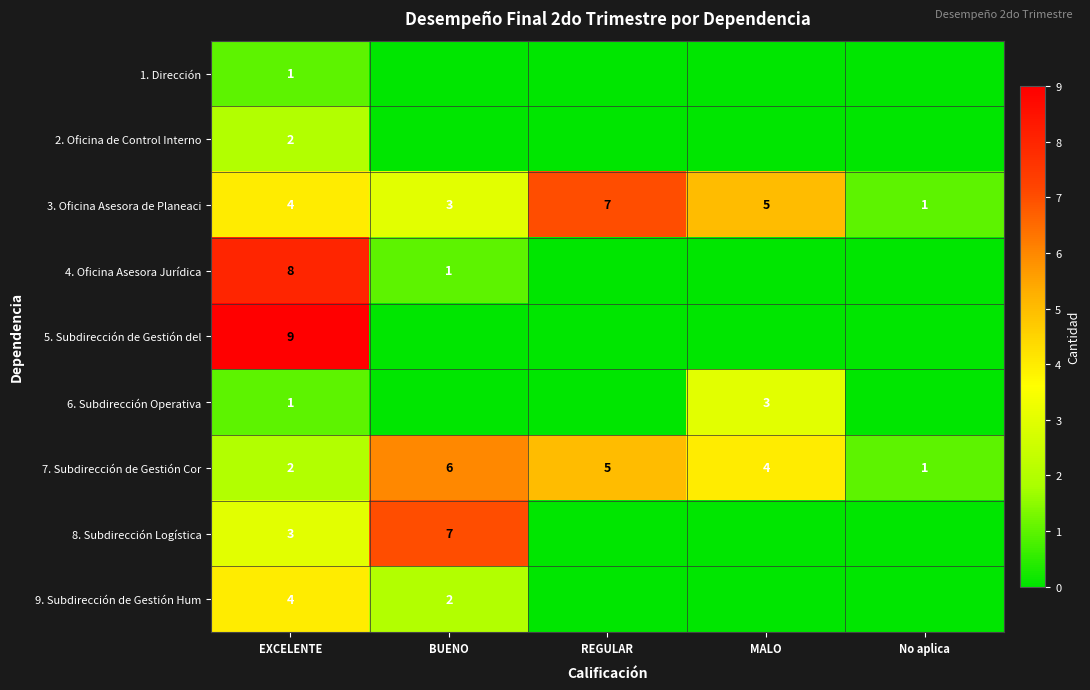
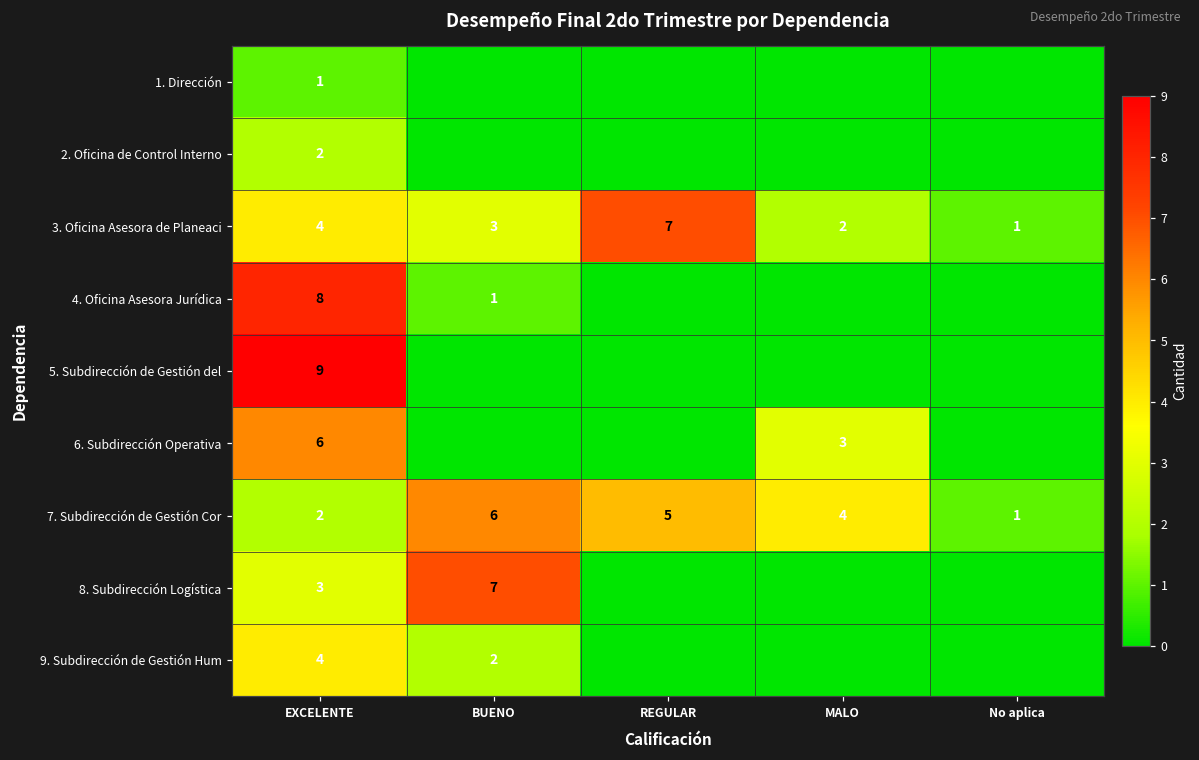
3. Oficina Asesora de Planeaci, MALO: 5 -> 2
6. Subdirección Operativa, EXCELENTE: 1 -> 6
